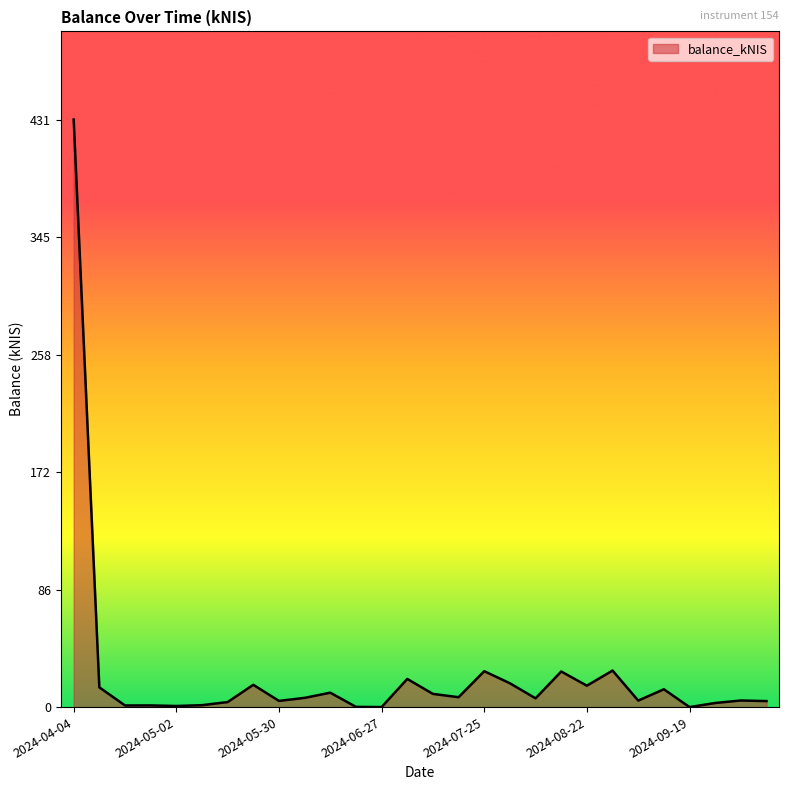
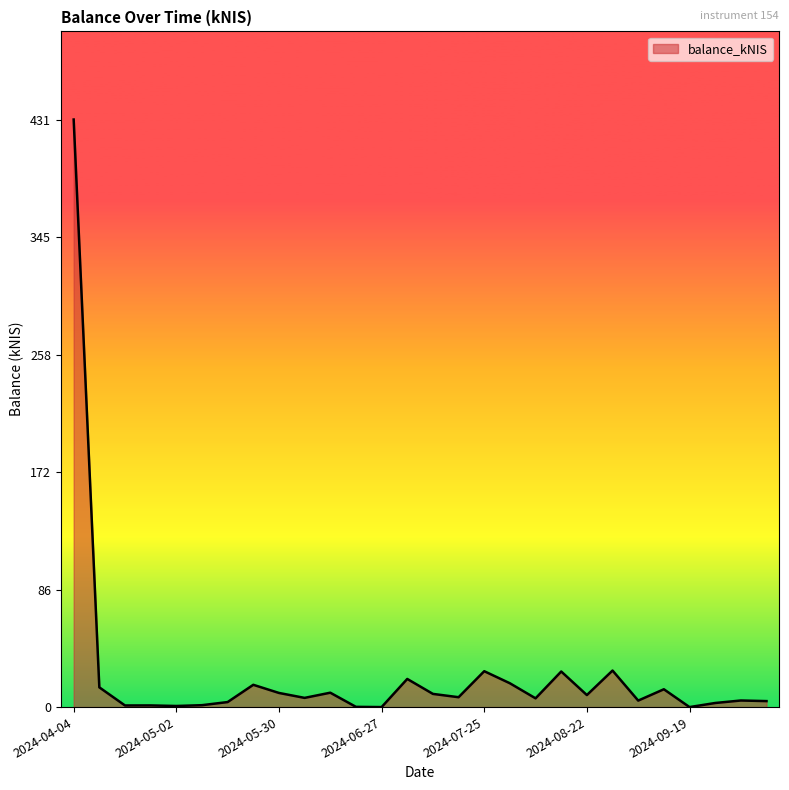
2024-05-30: 5 -> 10
2024-08-22: 16 -> 9
